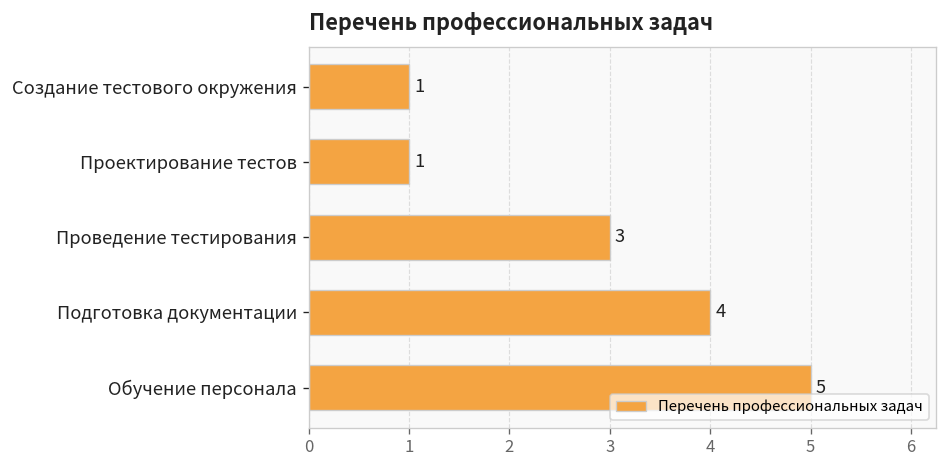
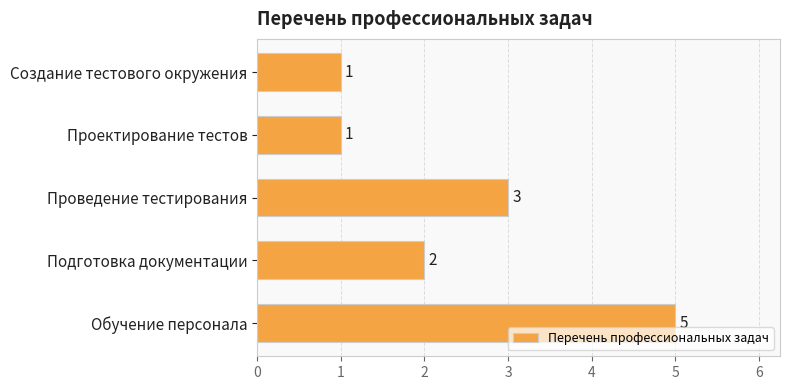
Подготовка документации: 4 -> 2
